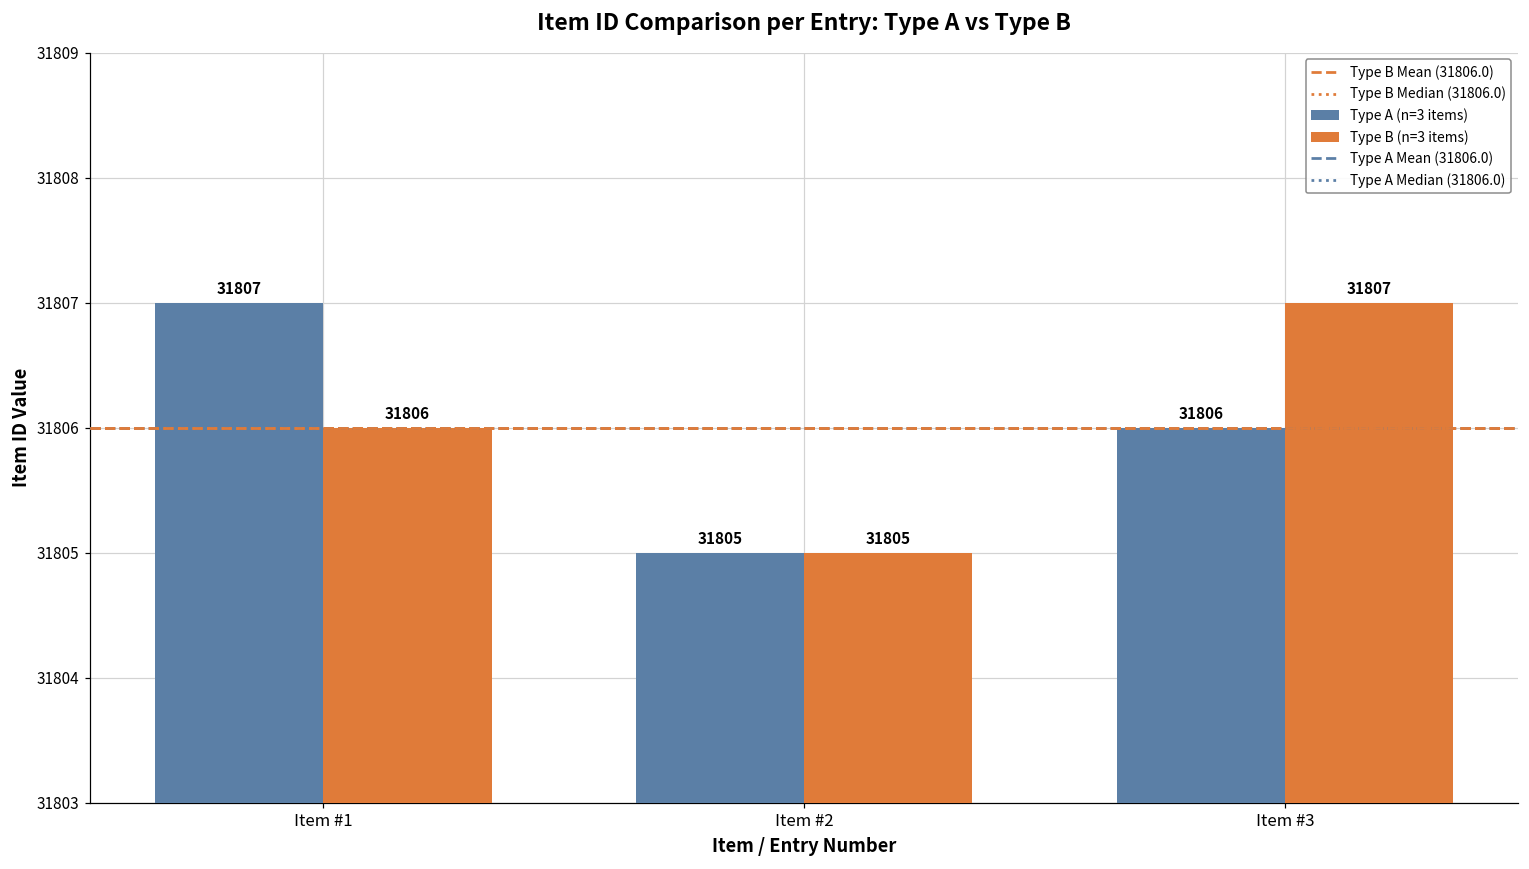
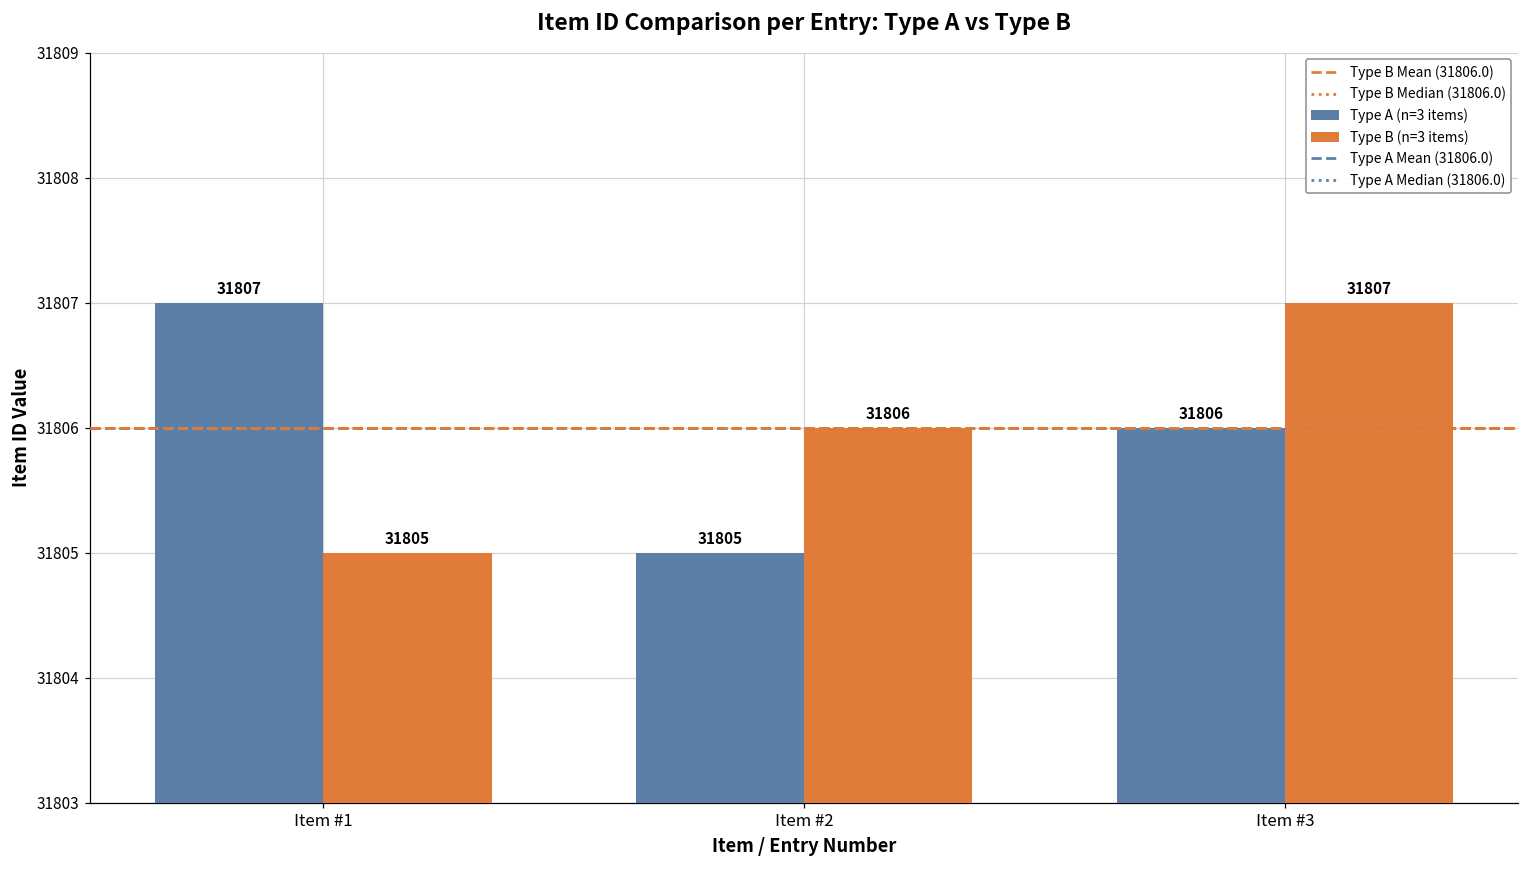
Type B (n=3 items), Item #1: 31806 -> 31805
Type B (n=3 items), Item #2: 31805 -> 31806
